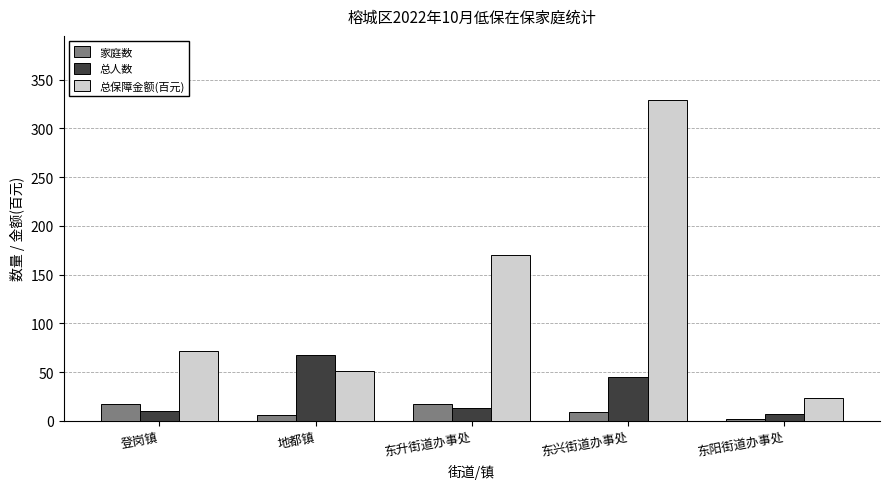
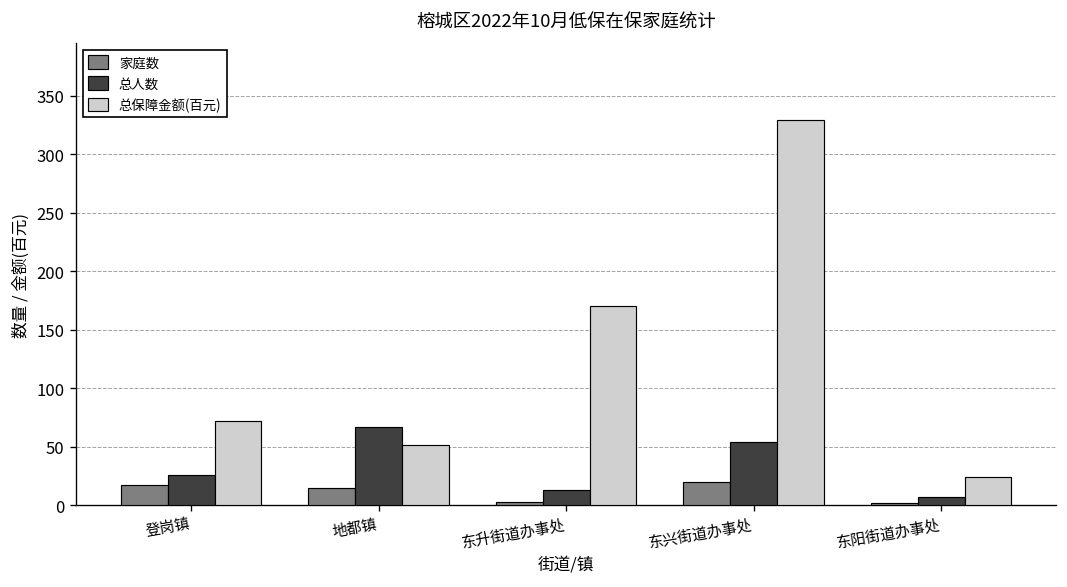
总人数, 登岗镇: 10 -> 30
家庭数, 地都镇: 10 -> 20
家庭数, 东升街道办事处: 20 -> 0
家庭数, 东兴街道办事处: 10 -> 20
总人数, 东兴街道办事处: 45 -> 54
